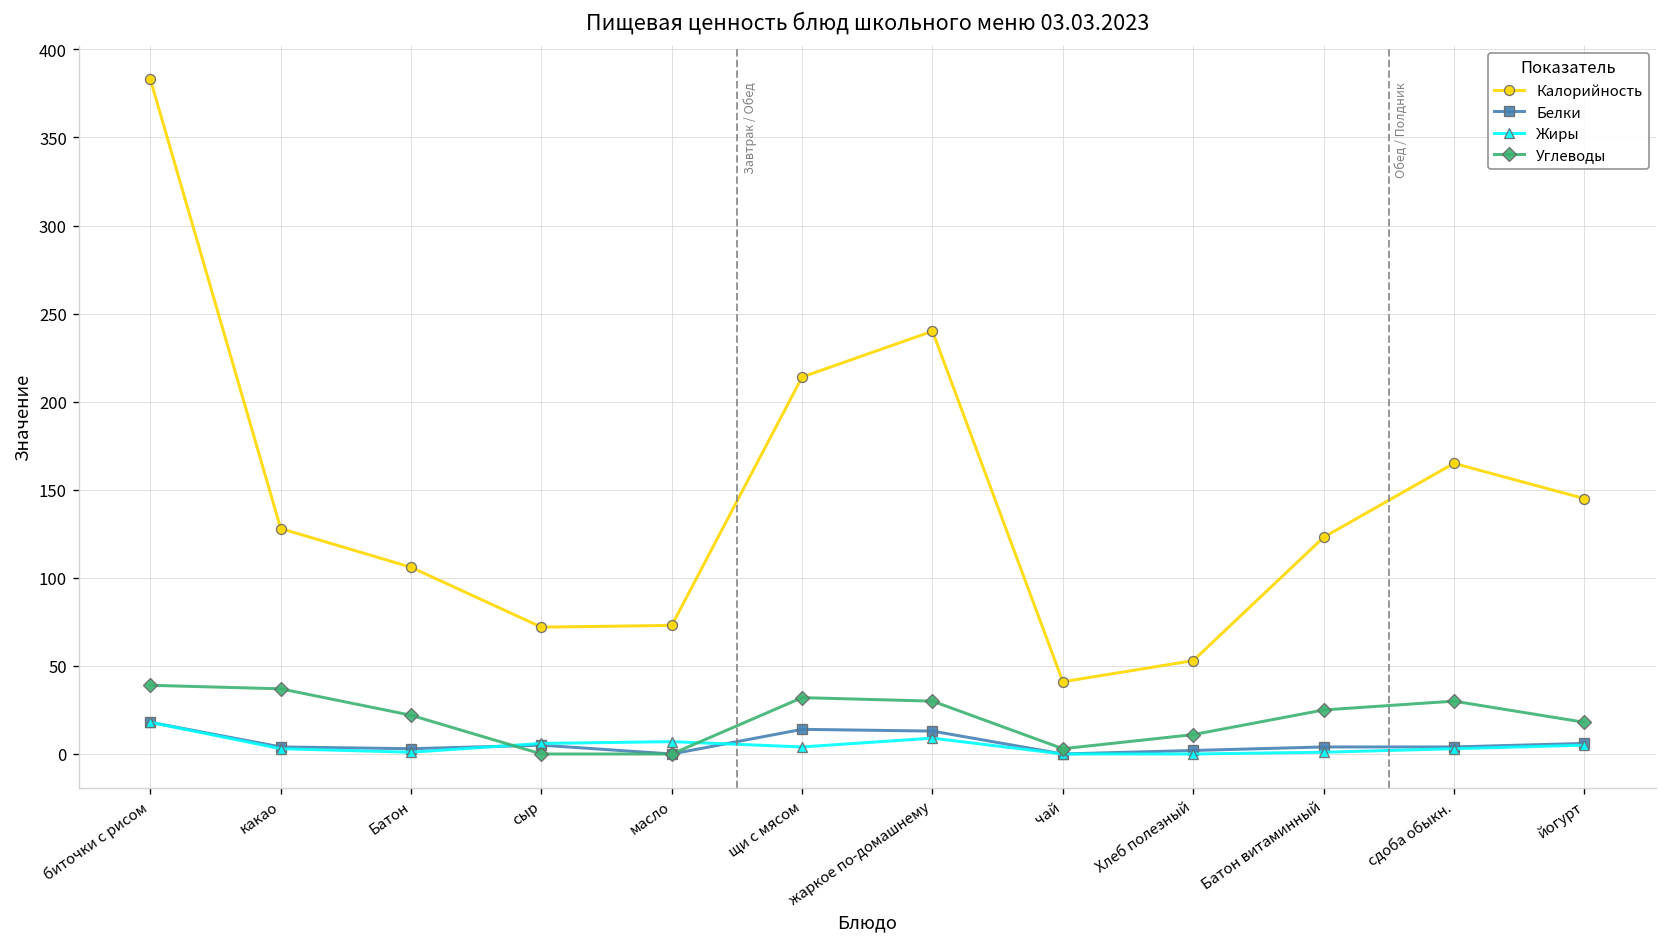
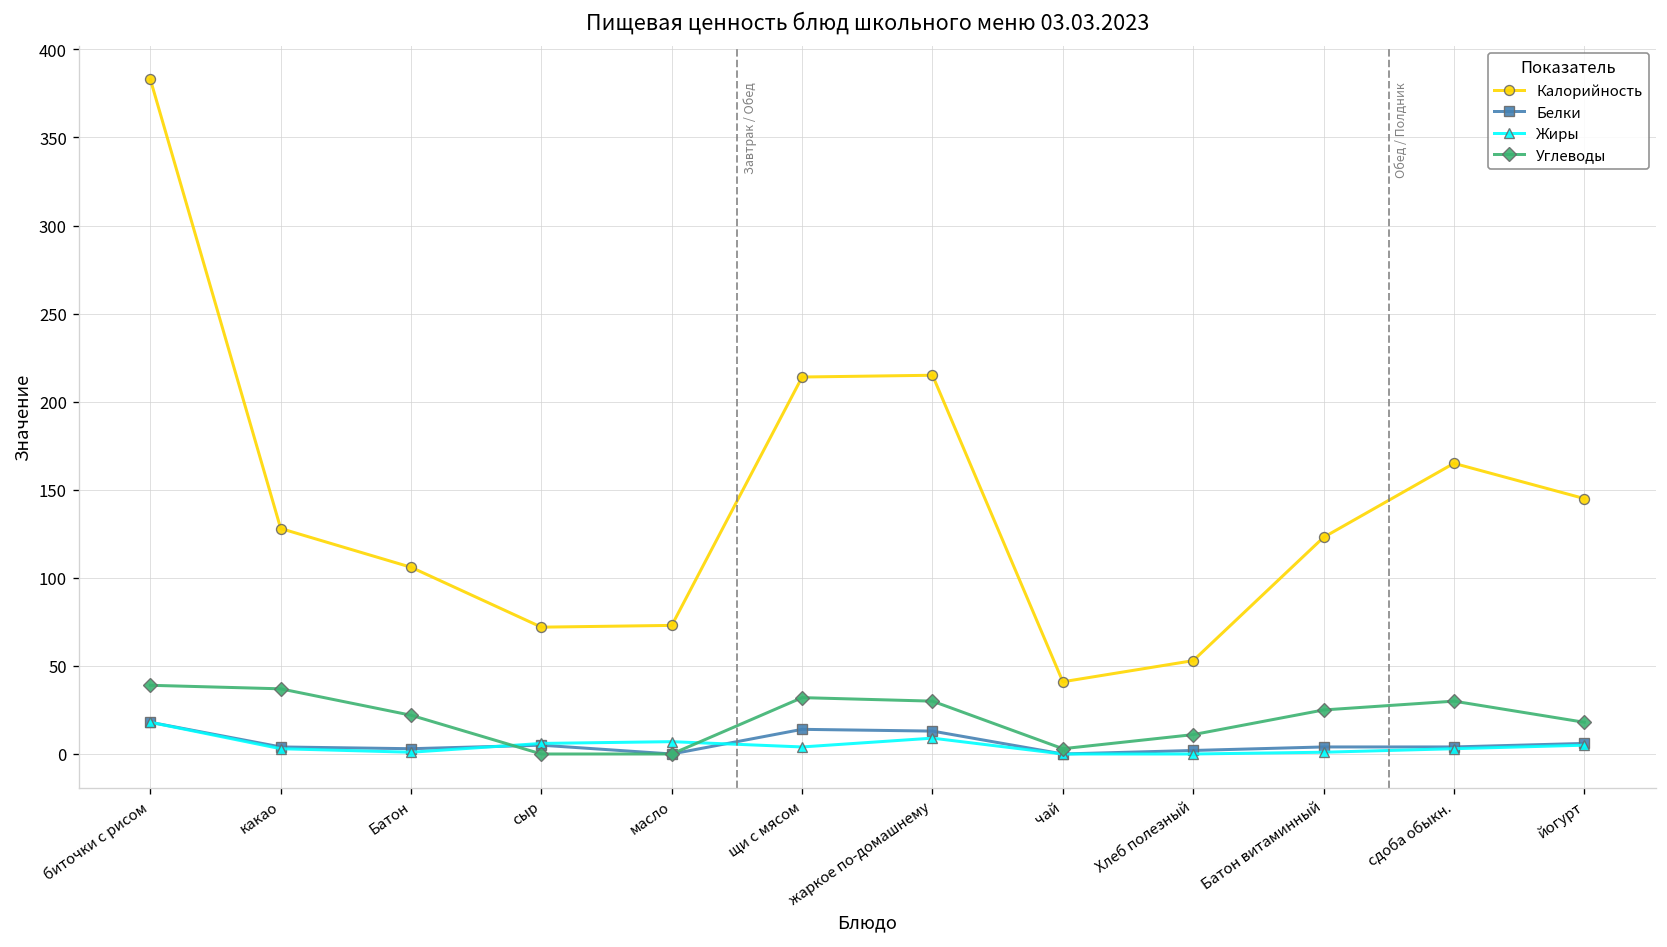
Калорийность, жаркое по-домашнему: 240 -> 215
